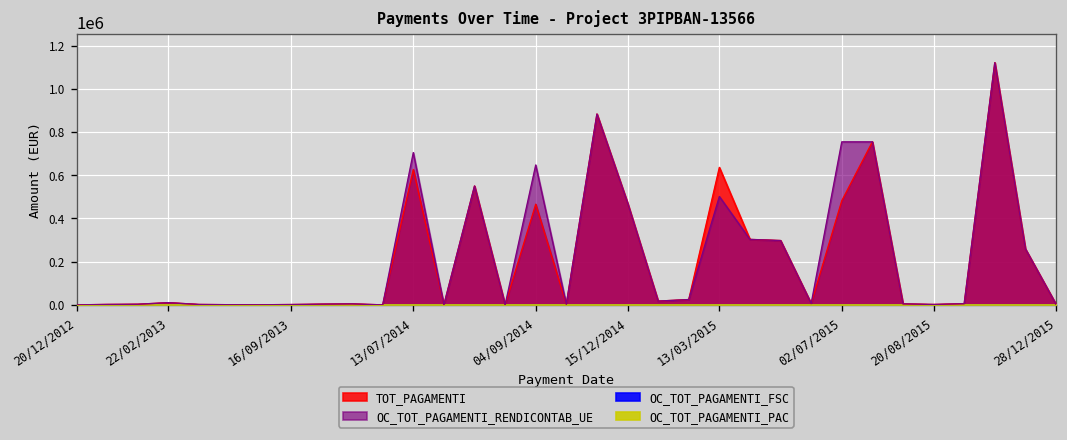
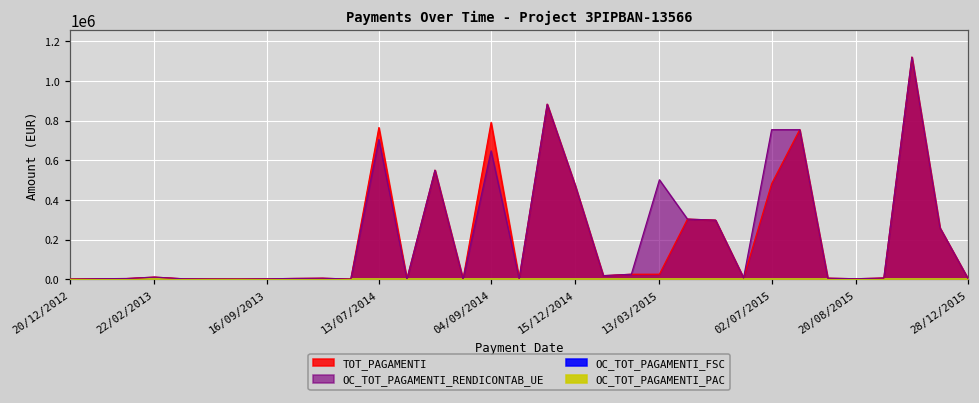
TOT_PAGAMENTI, 13/07/2014: 630000 -> 770000
TOT_PAGAMENTI, 04/09/2014: 470000 -> 790000
TOT_PAGAMENTI, 13/03/2015: 640000 -> 20000
